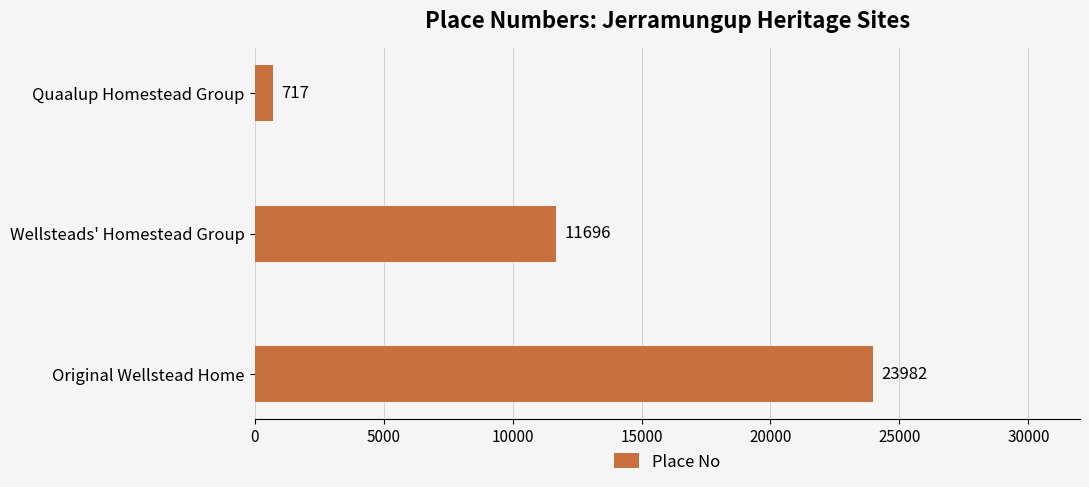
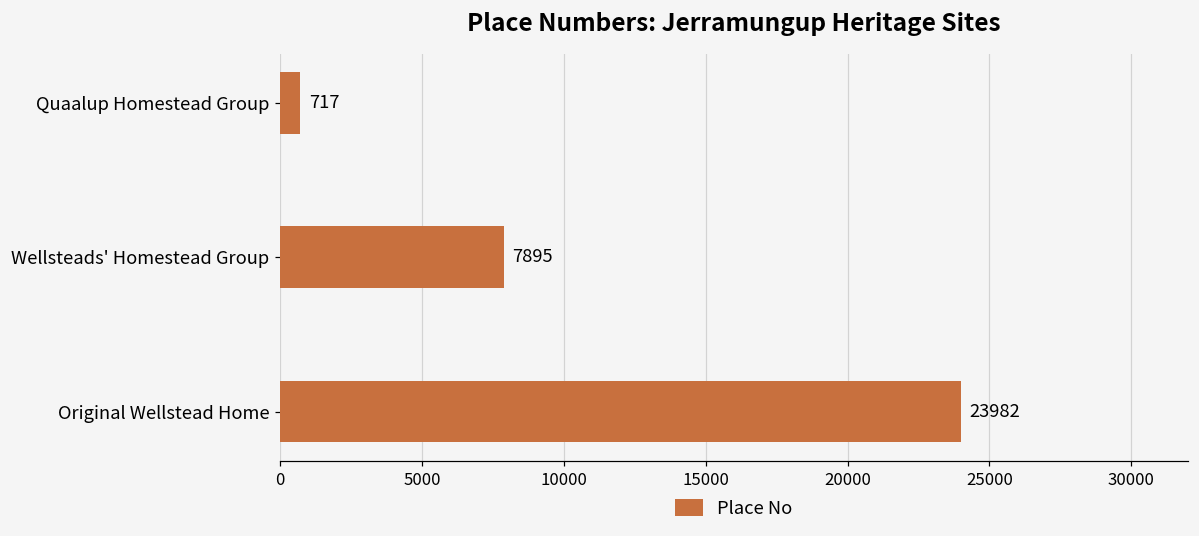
Wellsteads' Homestead Group: 11696 -> 7895
